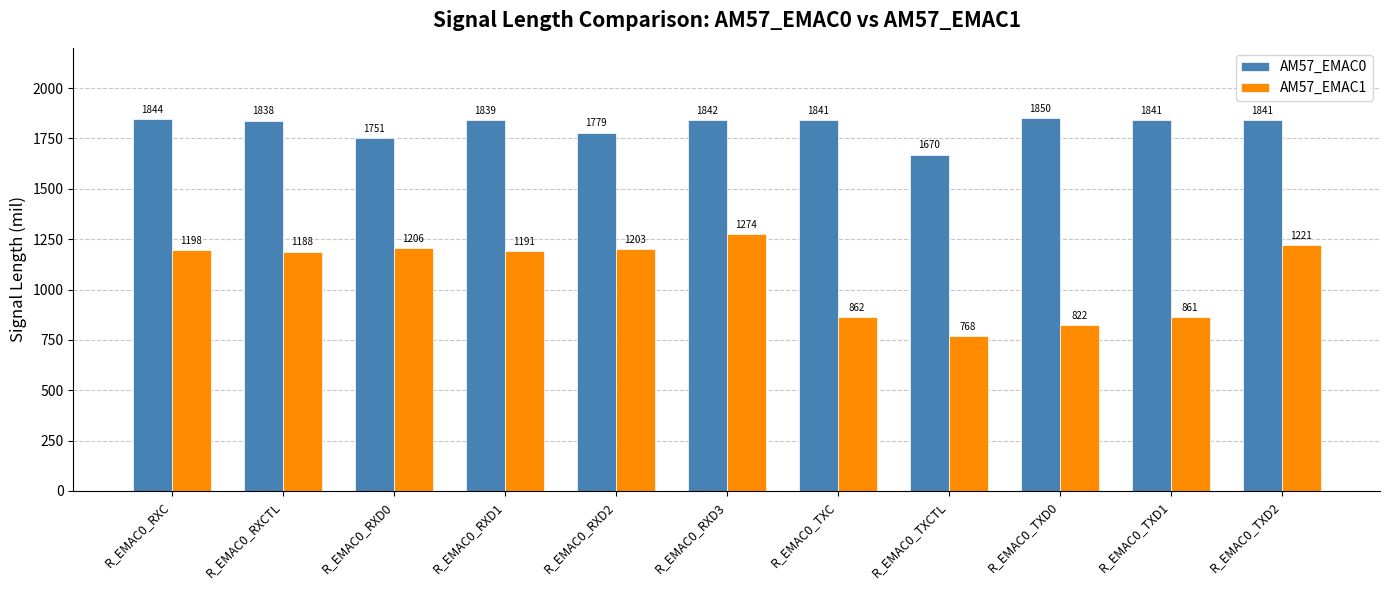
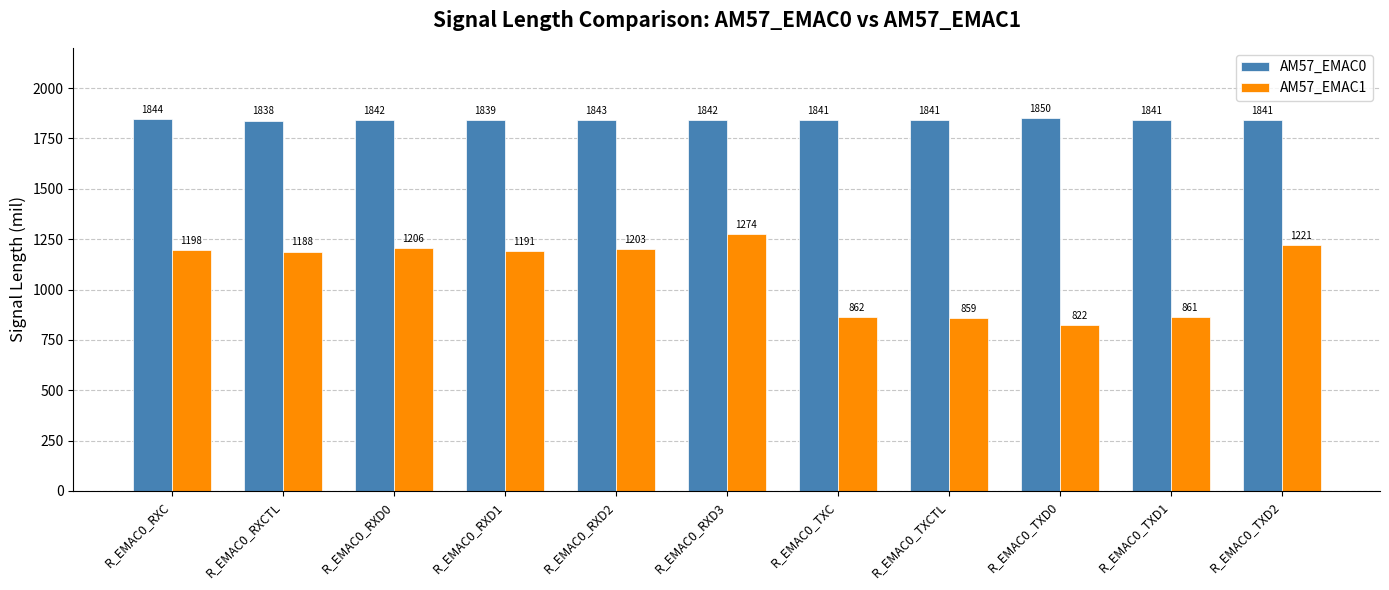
AM57_EMAC0, R_EMAC0_RXD0: 1751 -> 1842
AM57_EMAC0, R_EMAC0_RXD2: 1779 -> 1843
AM57_EMAC0, R_EMAC0_TXCTL: 1670 -> 1841
AM57_EMAC1, R_EMAC0_TXCTL: 768 -> 859
